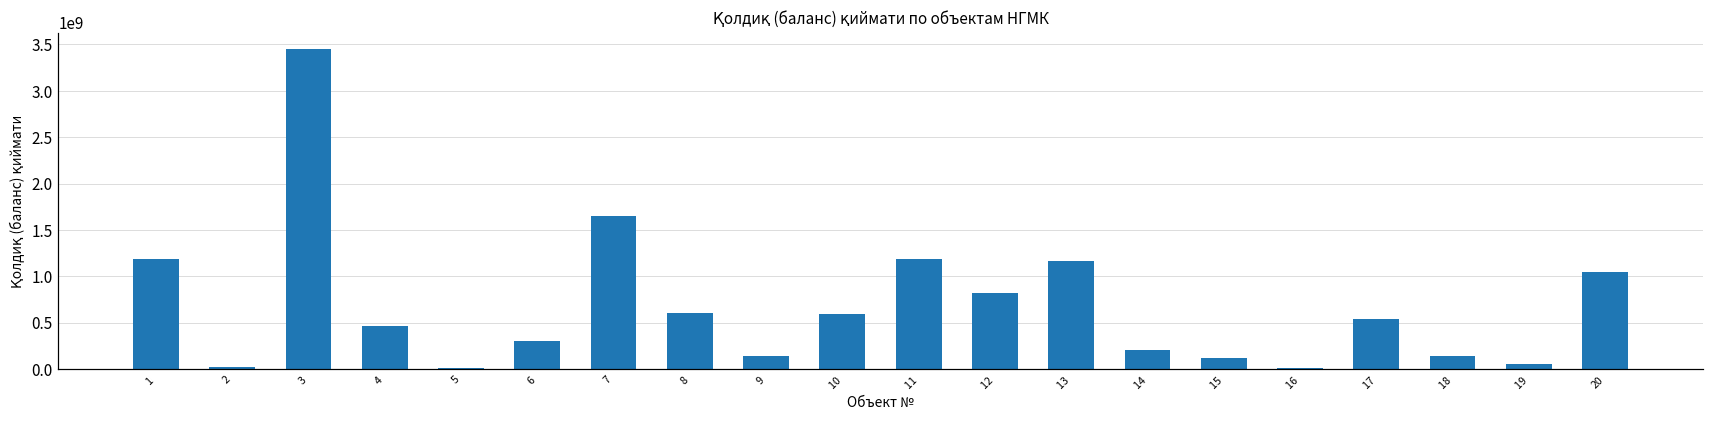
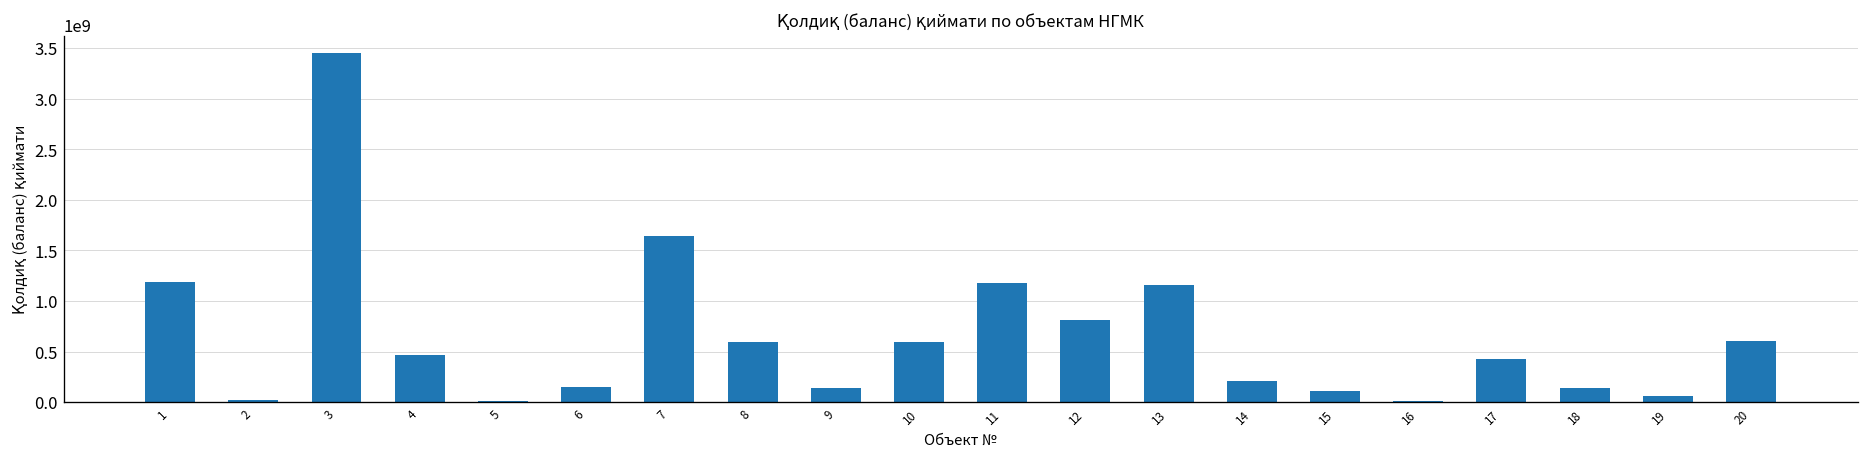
6: 300000000 -> 100000000
17: 500000000 -> 400000000
20: 1000000000 -> 600000000
